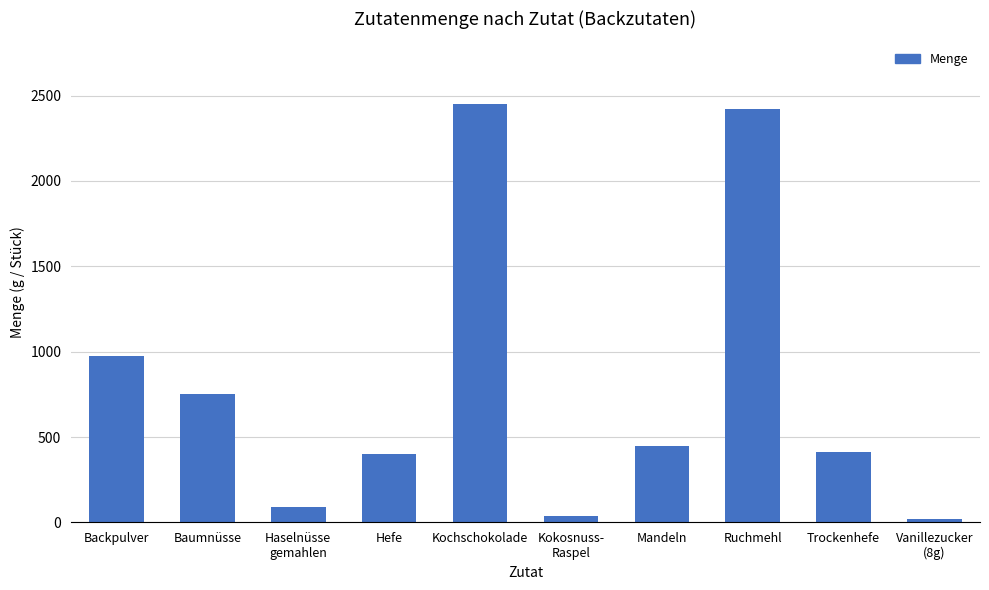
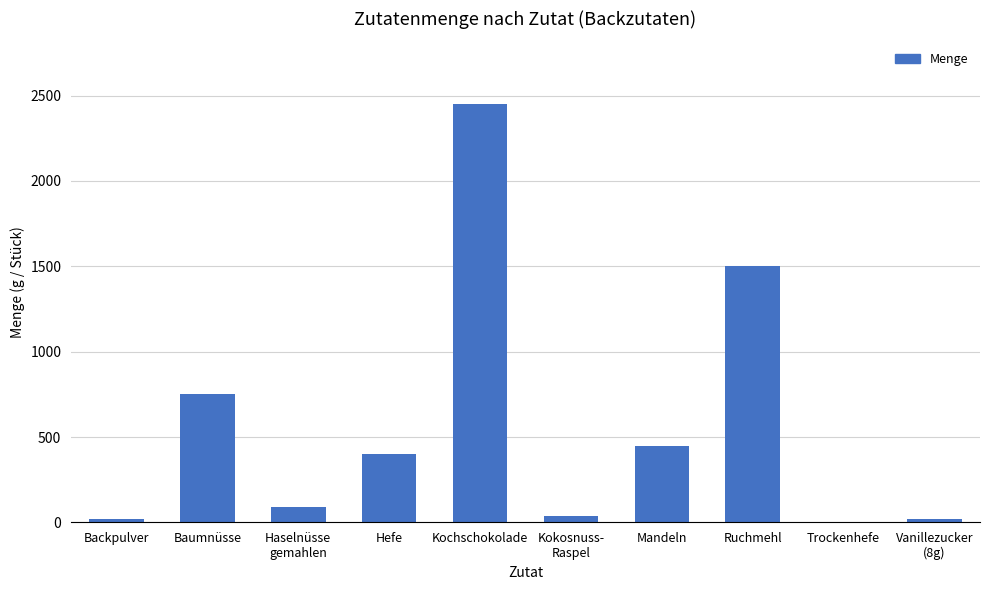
Backpulver: 980 -> 20
Ruchmehl: 2420 -> 1500
Trockenhefe: 410 -> 10
